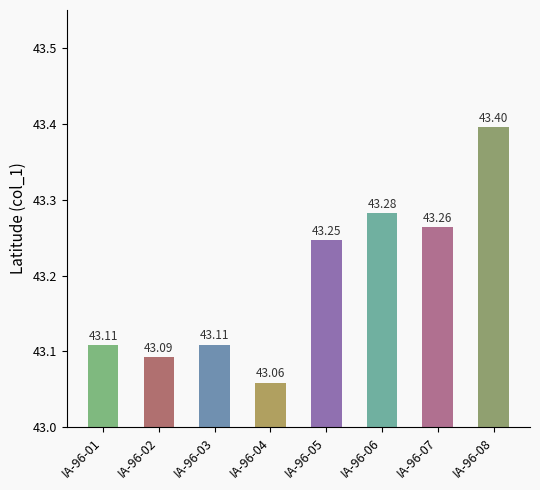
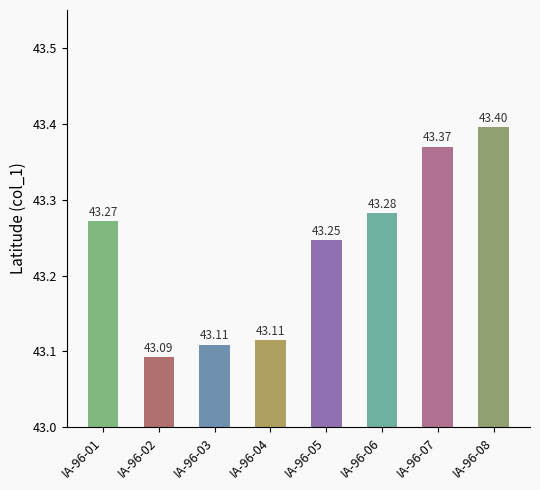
IA-96-01: 43.11 -> 43.27
IA-96-04: 43.06 -> 43.11
IA-96-07: 43.26 -> 43.37
